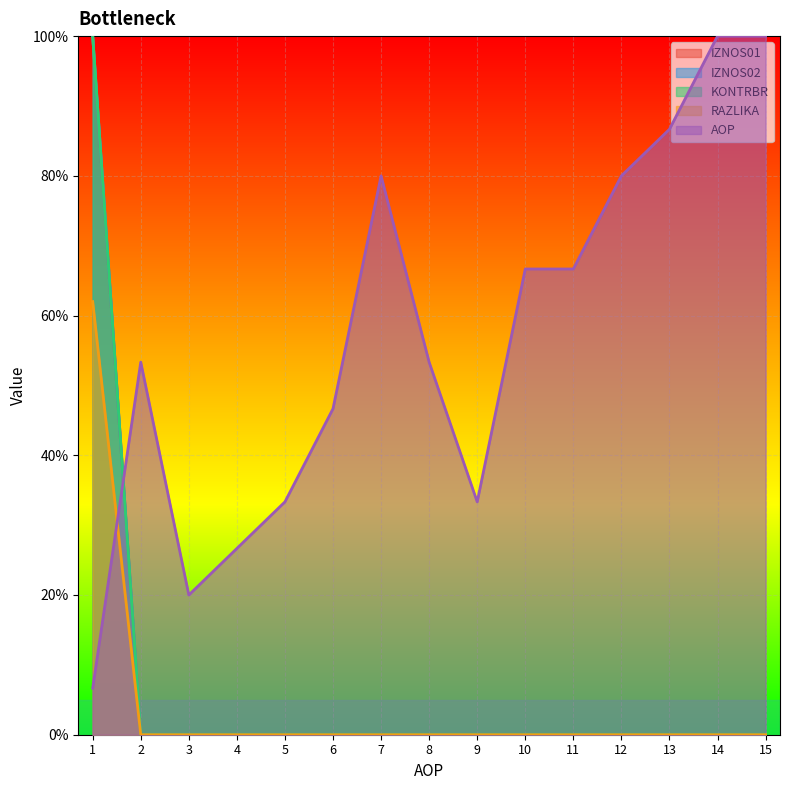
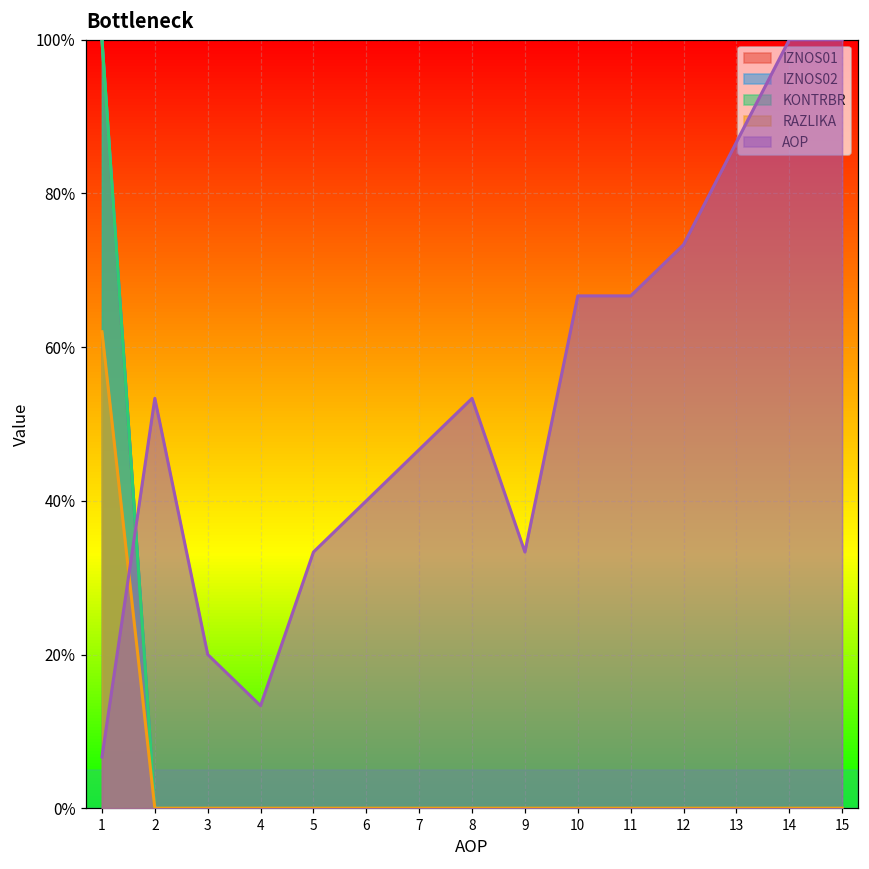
AOP, 4: 27% -> 13%
AOP, 6: 47% -> 40%
AOP, 7: 80% -> 47%
AOP, 12: 80% -> 73%
